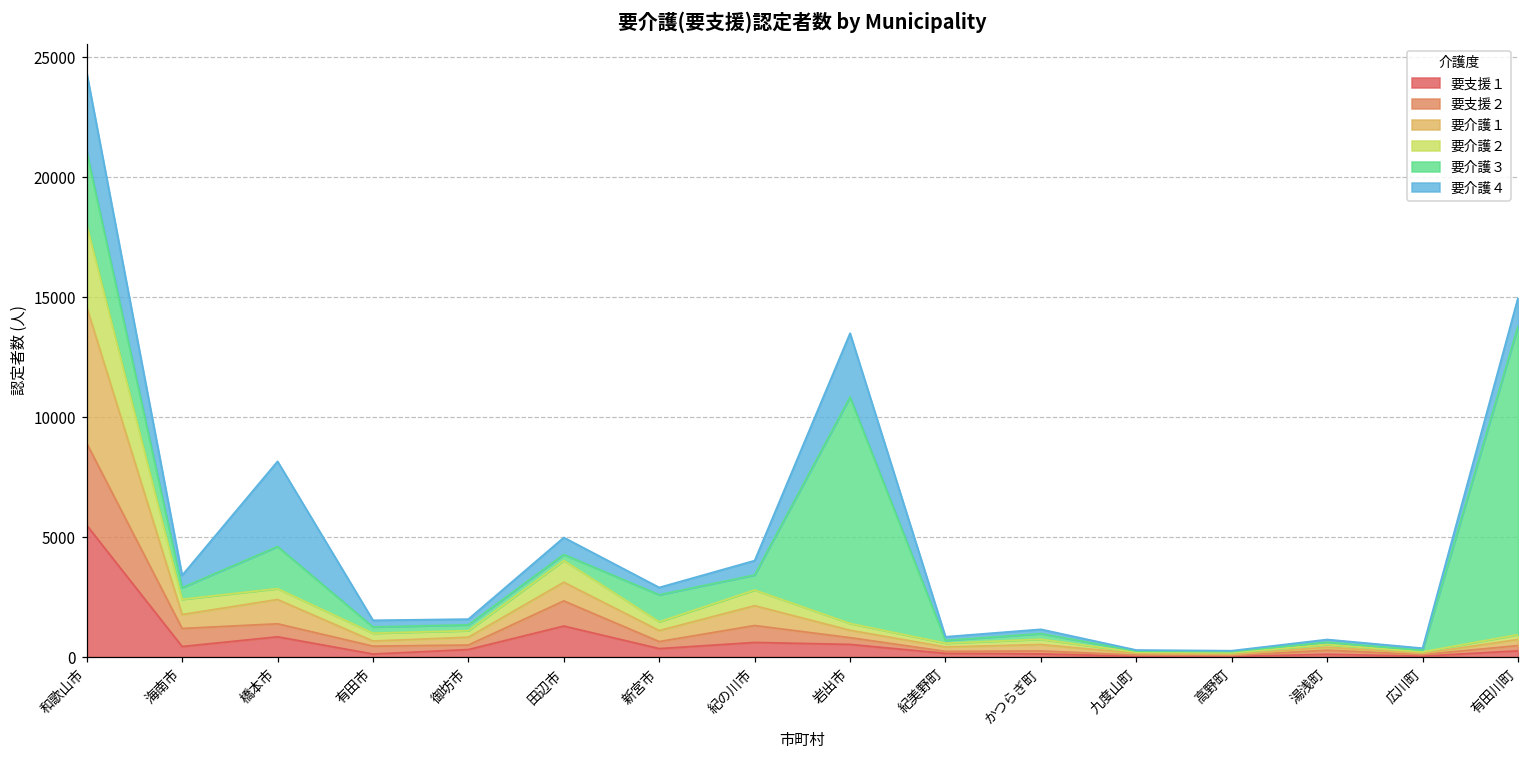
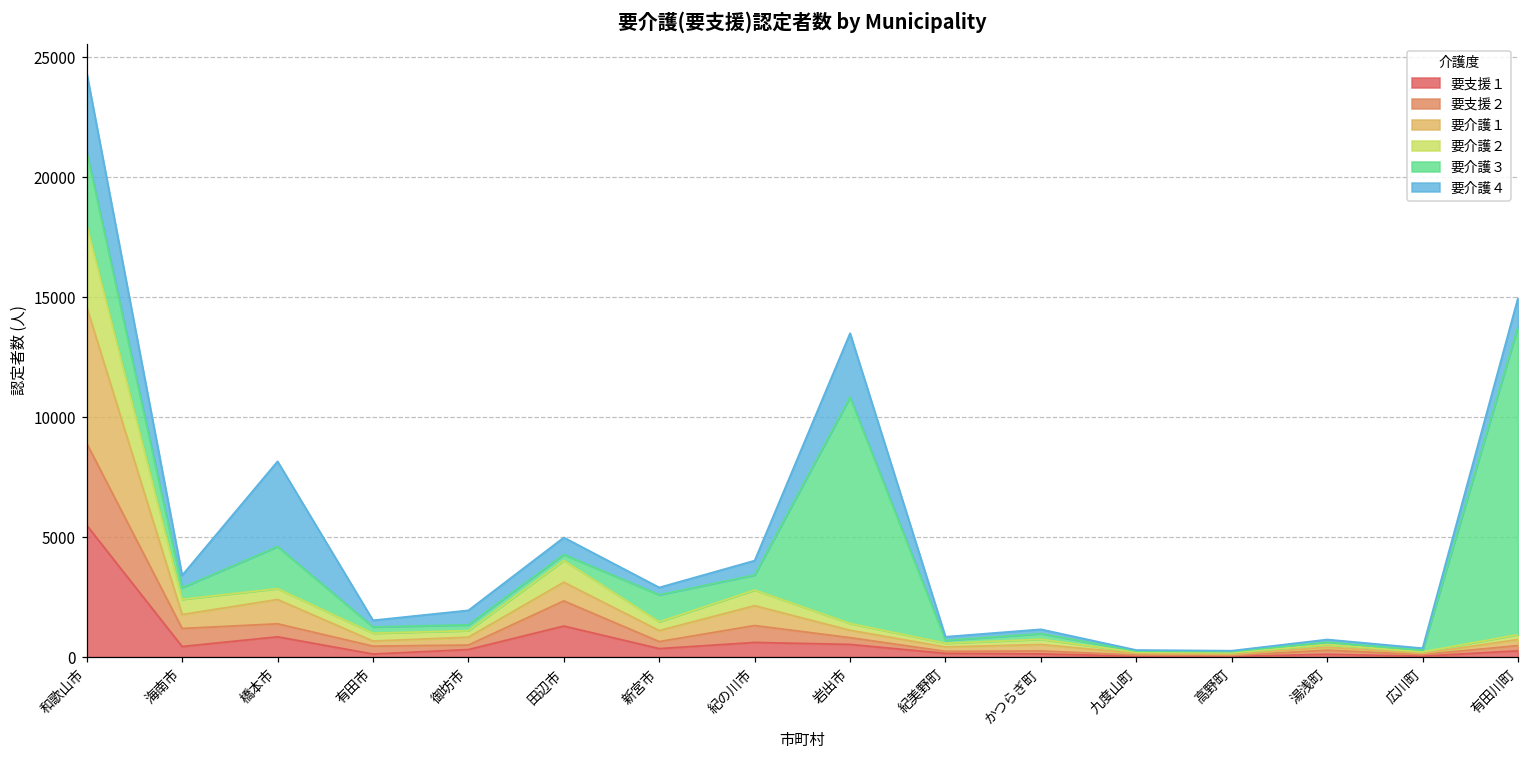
要介護４, 御坊市: 200 -> 600
